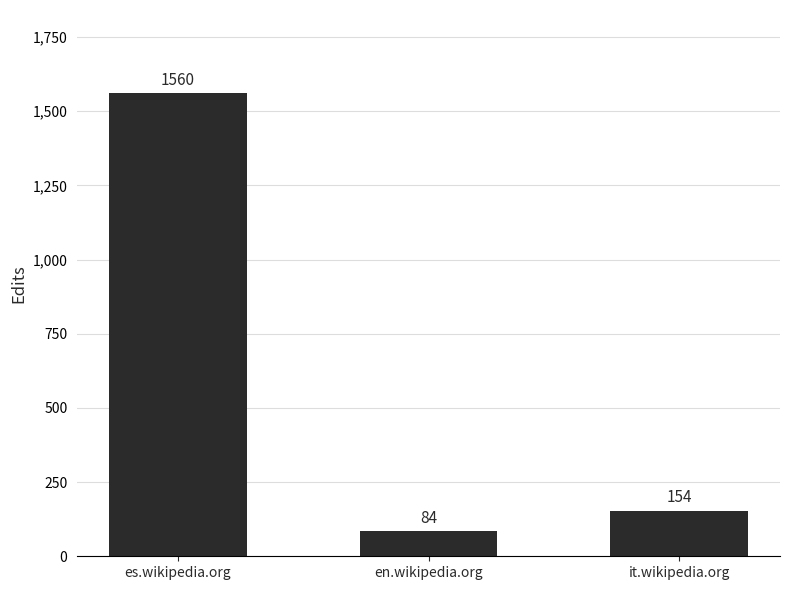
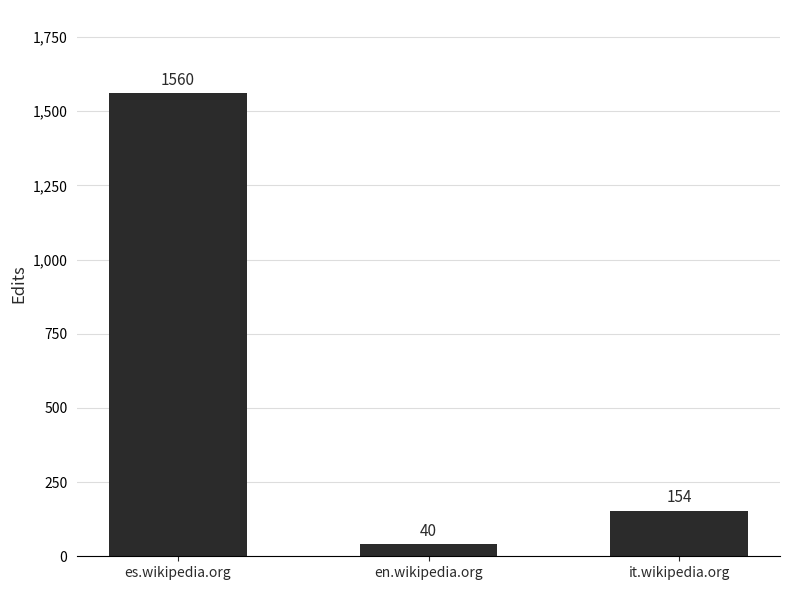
en.wikipedia.org: 84 -> 40
